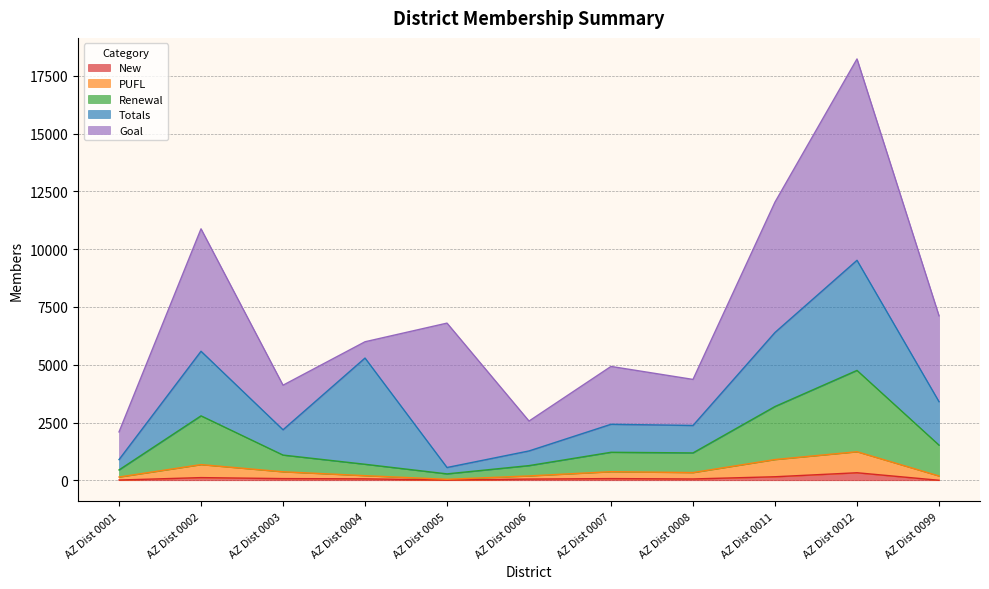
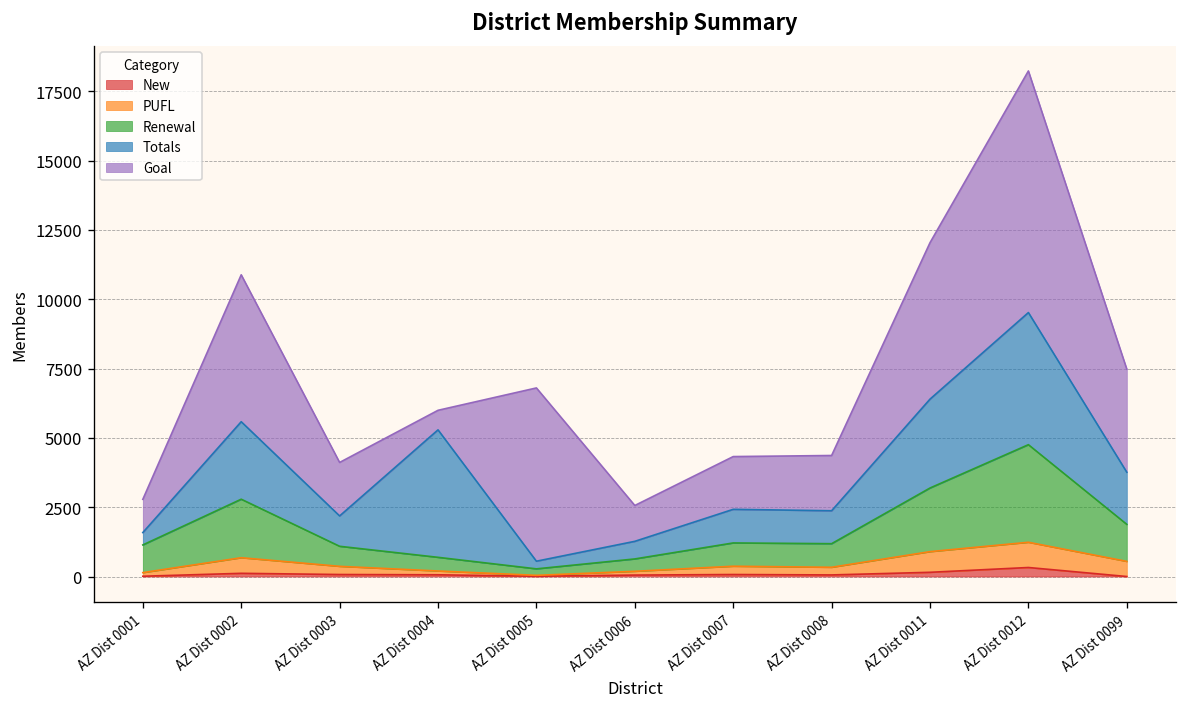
Renewal, AZ Dist 0001: 300 -> 1000
Goal, AZ Dist 0007: 2500 -> 1900
PUFL, AZ Dist 0099: 200 -> 500
